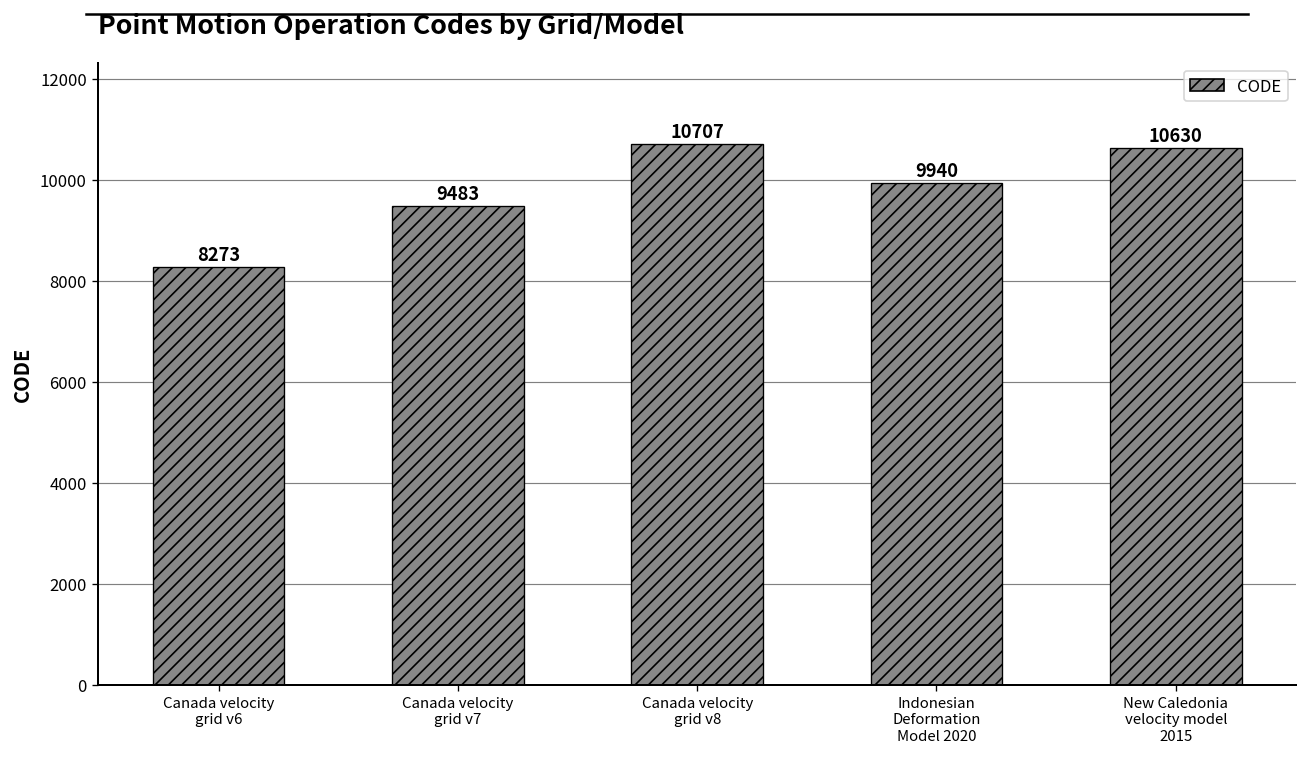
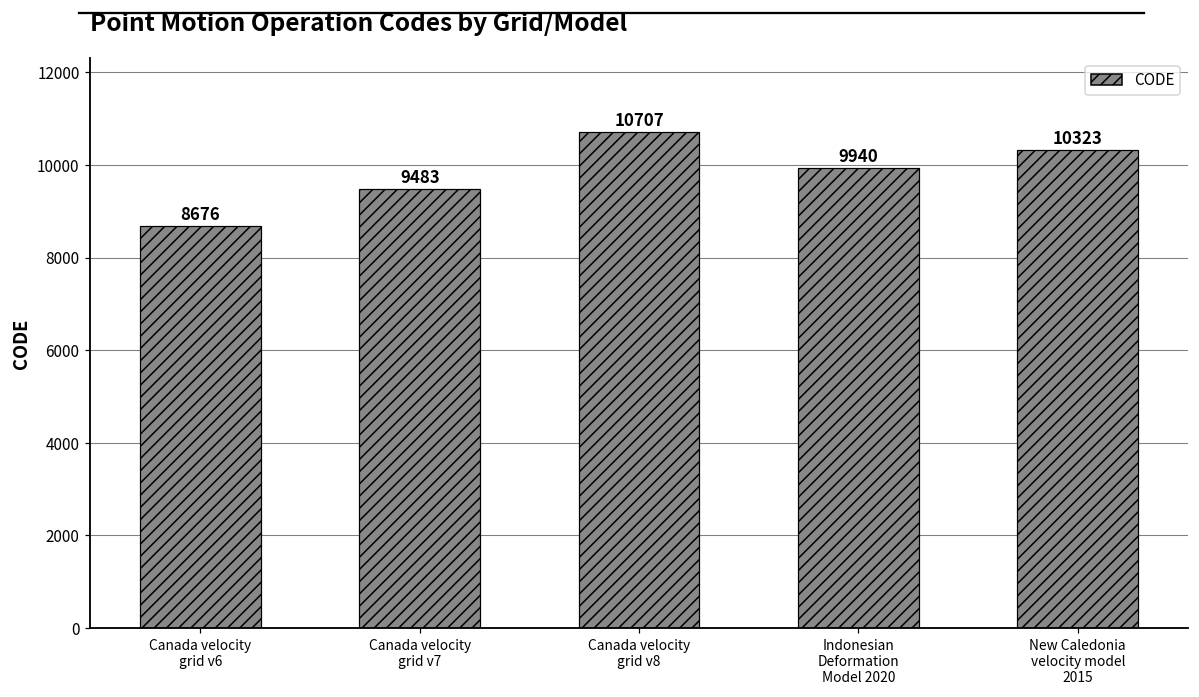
Canada velocity grid v6: 8273 -> 8676
New Caledonia velocity model 2015: 10630 -> 10323
